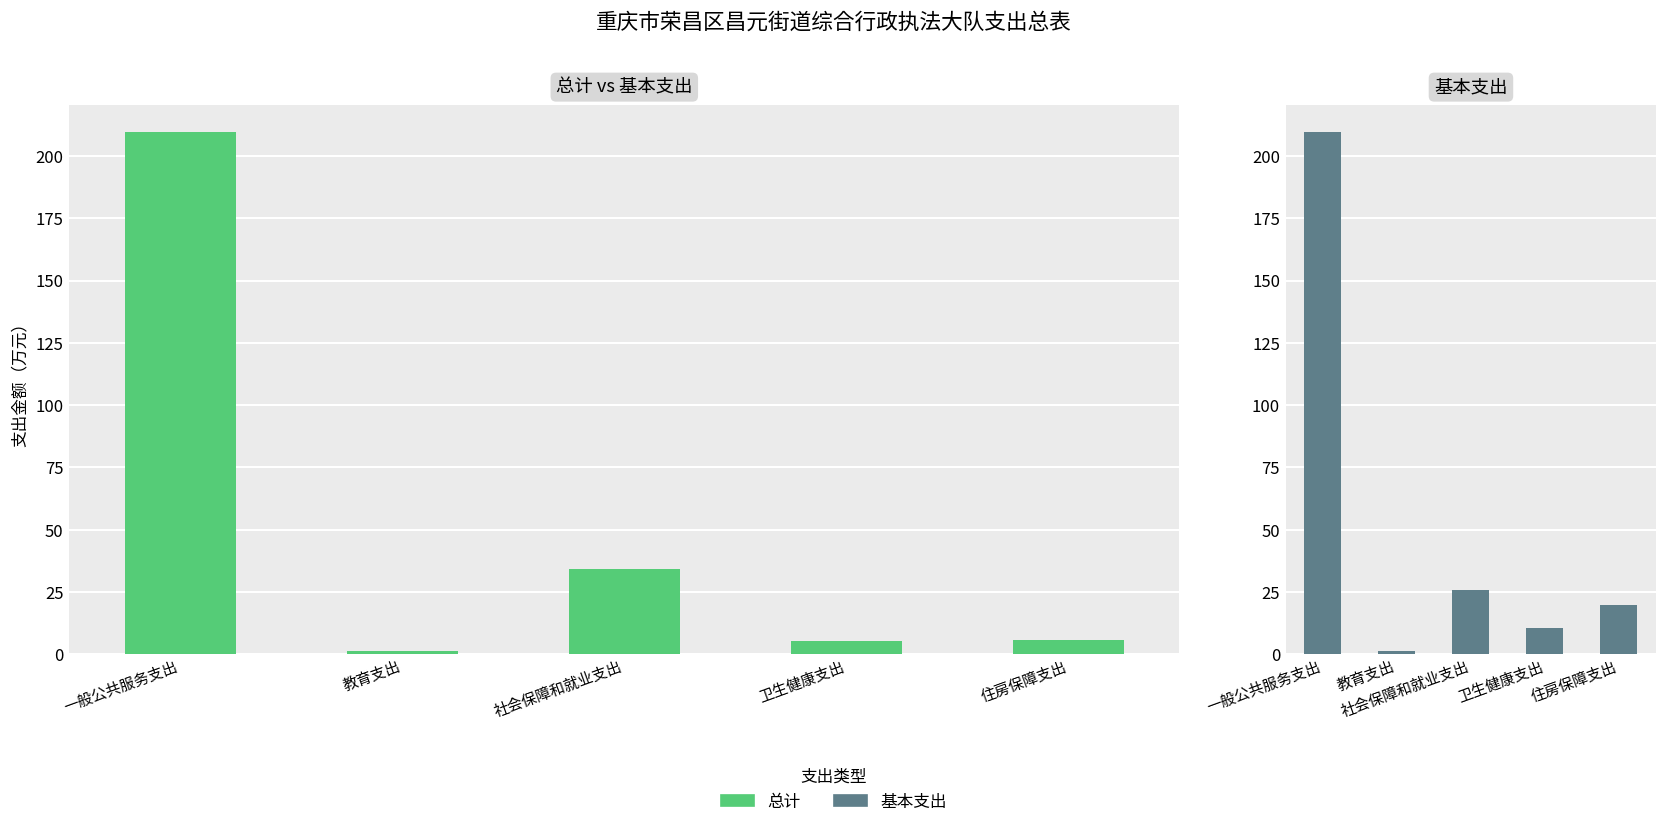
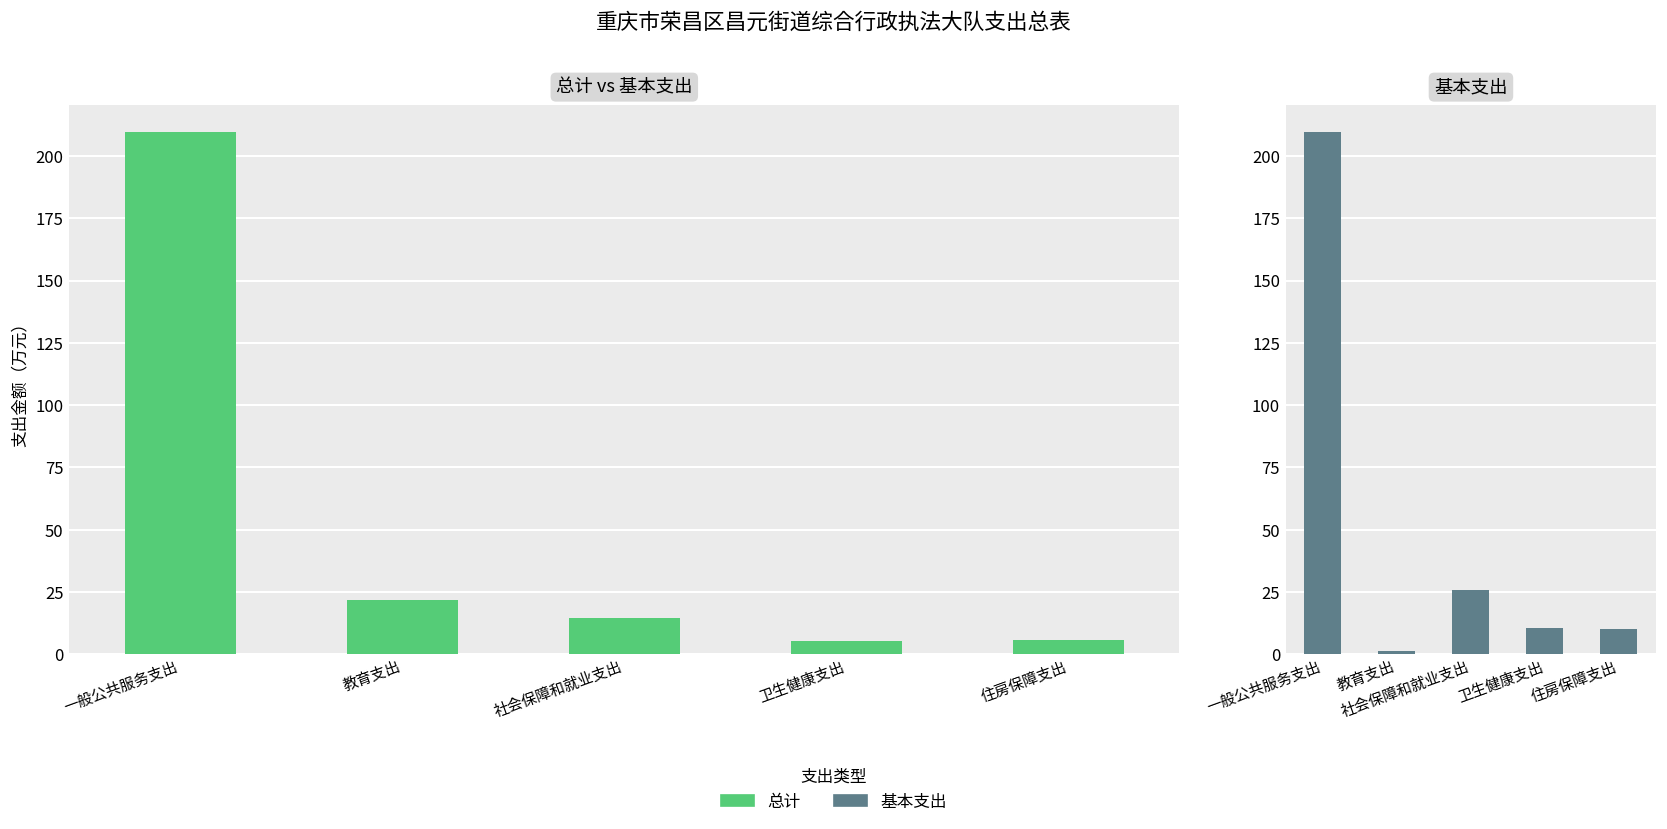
总计 vs 基本支出, 教育支出: 1 -> 22
总计 vs 基本支出, 社会保障和就业支出: 34 -> 15
基本支出, 住房保障支出: 20 -> 10
